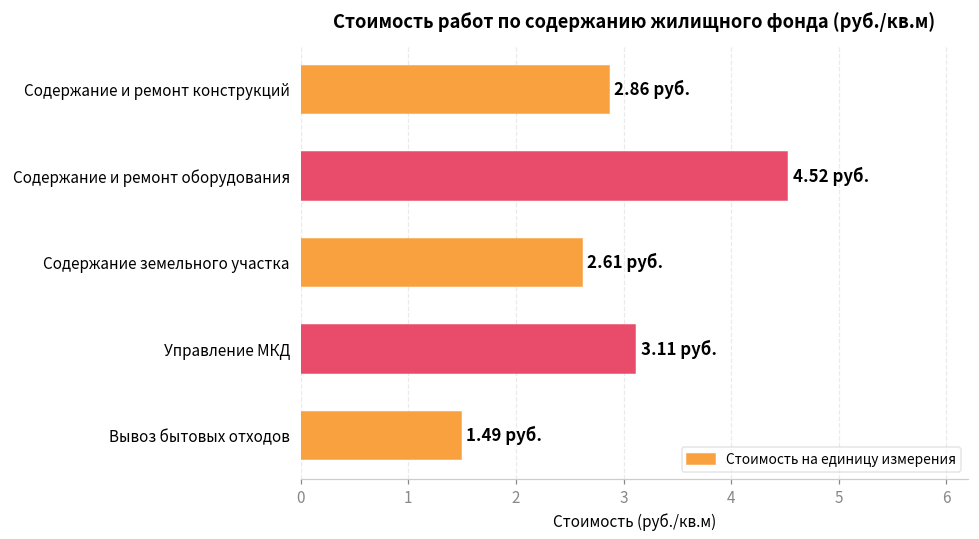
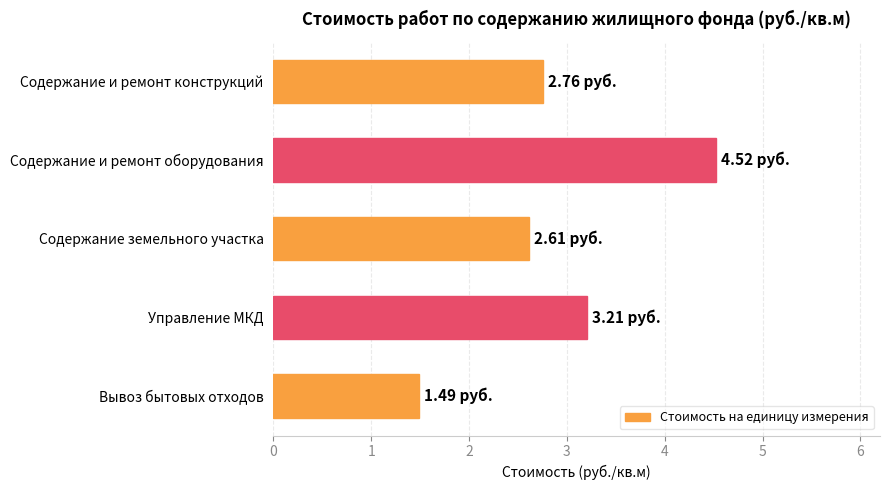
Содержание и ремонт конструкций: 2.86 -> 2.76
Управление МКД: 3.11 -> 3.21
